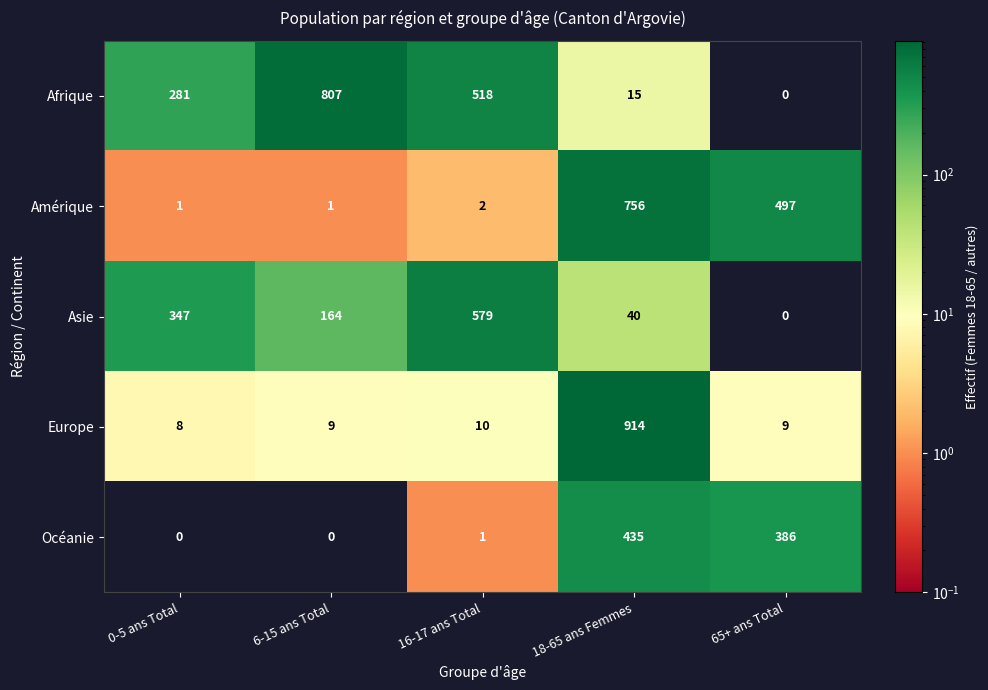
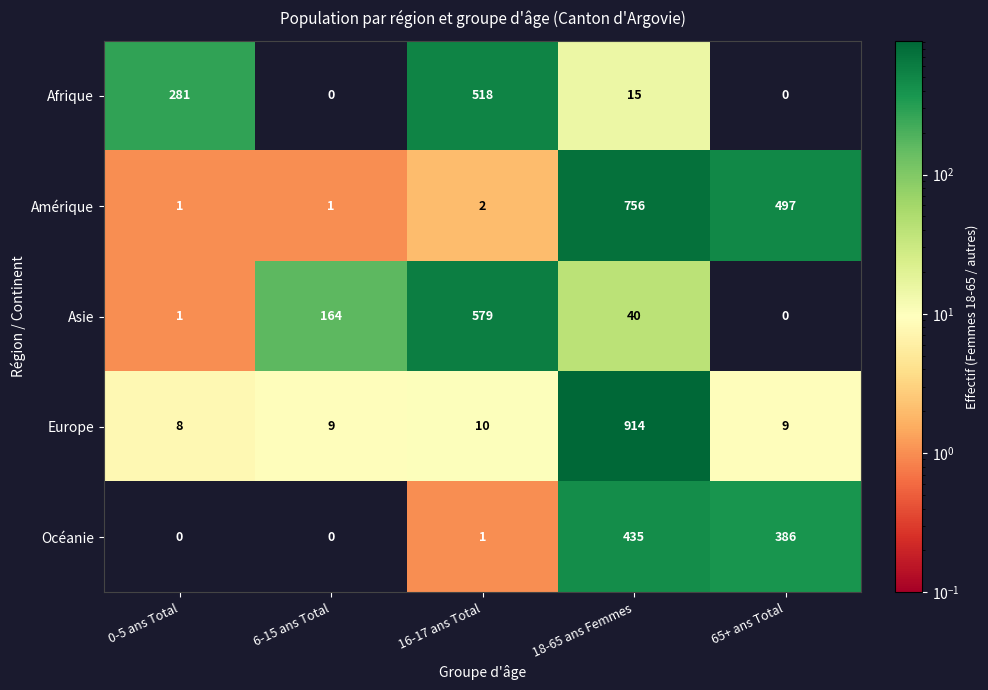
Afrique, 6-15 ans Total: 807 -> 0
Asie, 0-5 ans Total: 347 -> 1
